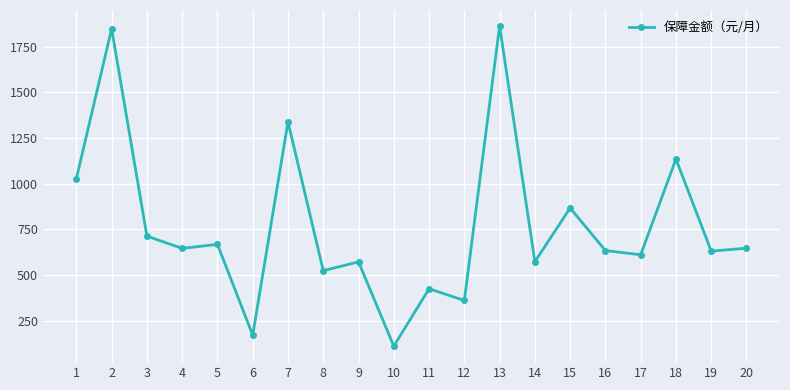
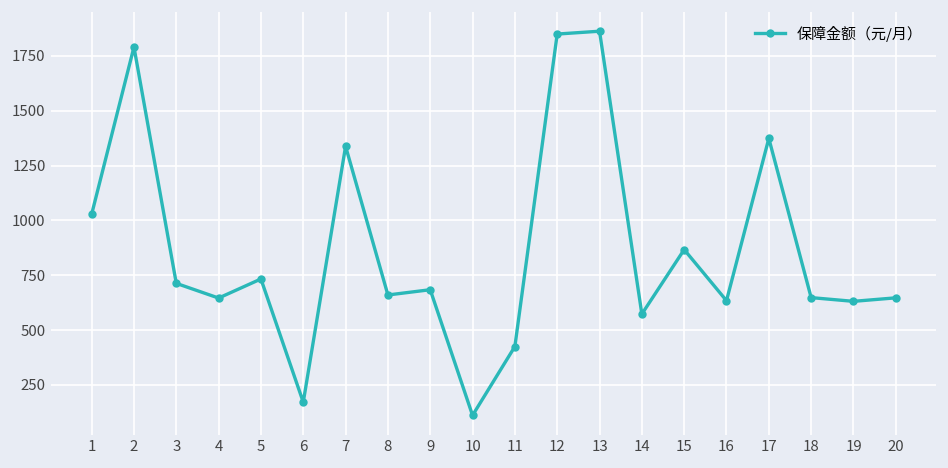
2: 1850 -> 1790
5: 670 -> 730
8: 520 -> 660
9: 570 -> 680
12: 360 -> 1850
17: 610 -> 1370
18: 1140 -> 650
